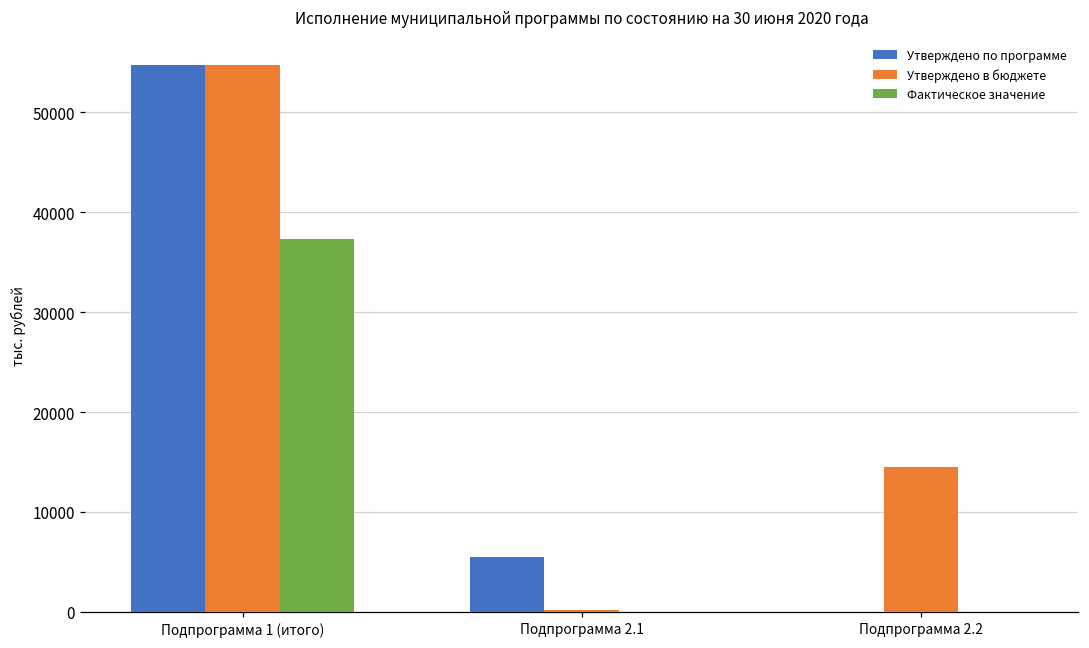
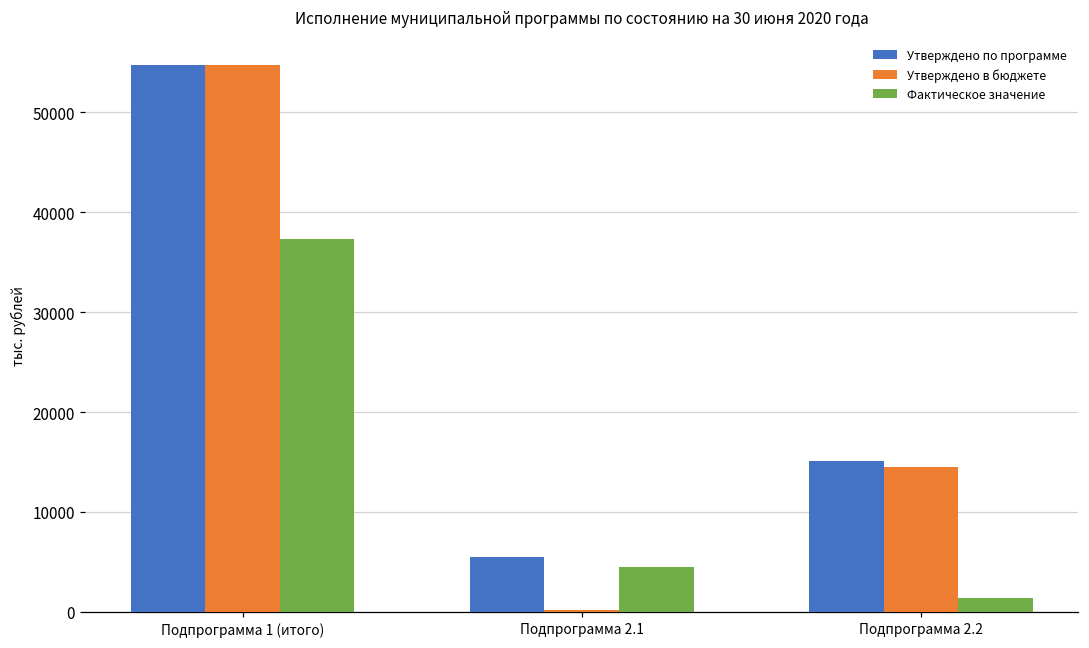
Фактическое значение, Подпрограмма 2.1: 0 -> 4000
Утверждено по программе, Подпрограмма 2.2: 0 -> 15000
Фактическое значение, Подпрограмма 2.2: 0 -> 1000
